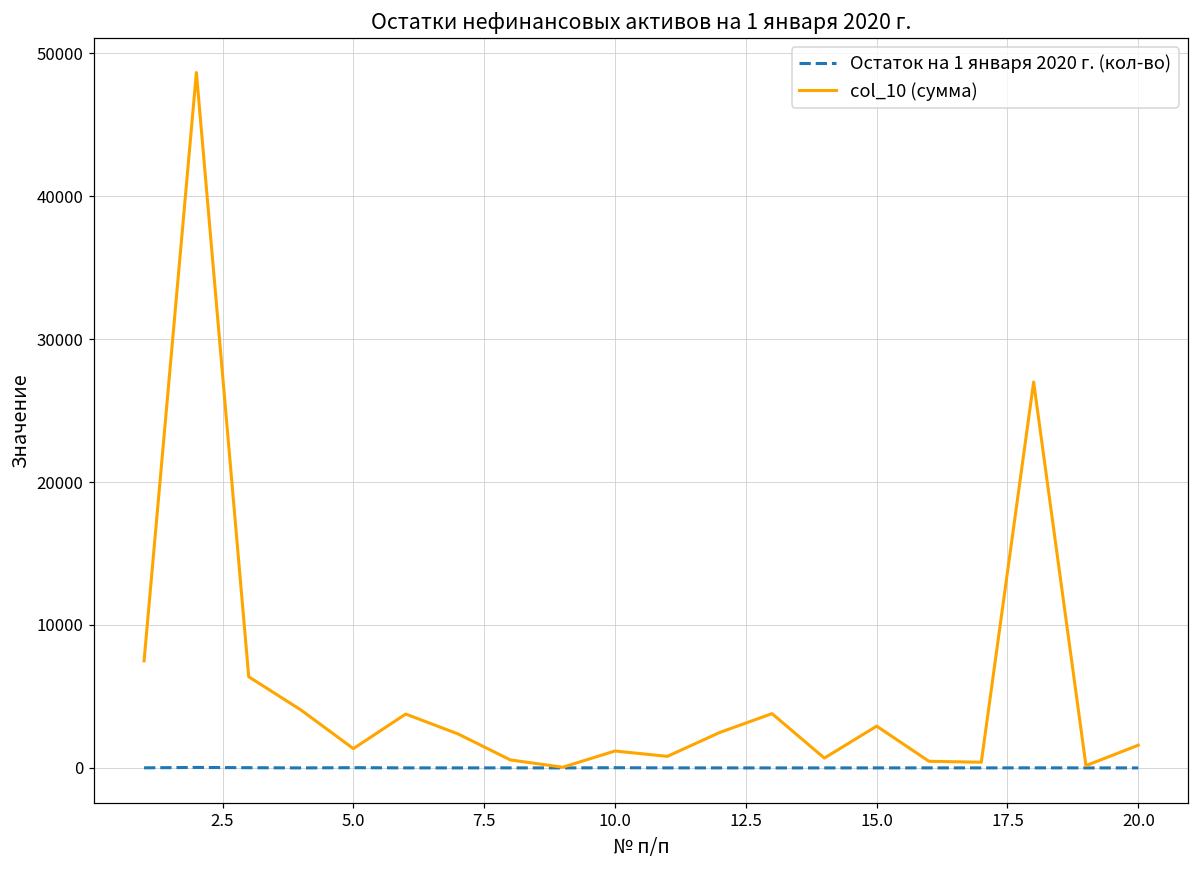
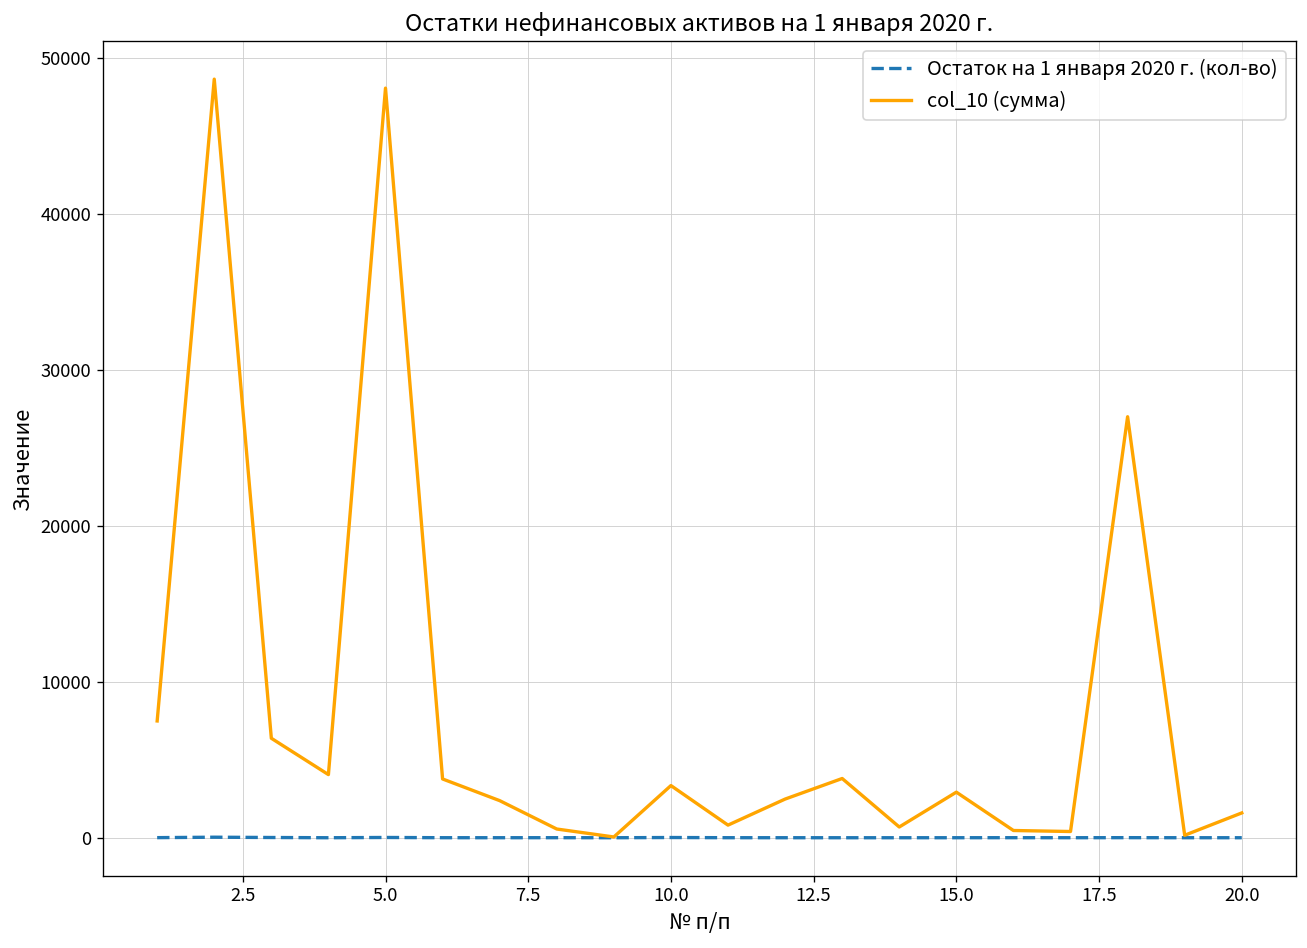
col_10 (сумма), 5.0: 1400 -> 48100
col_10 (сумма), 10.0: 1200 -> 3300
